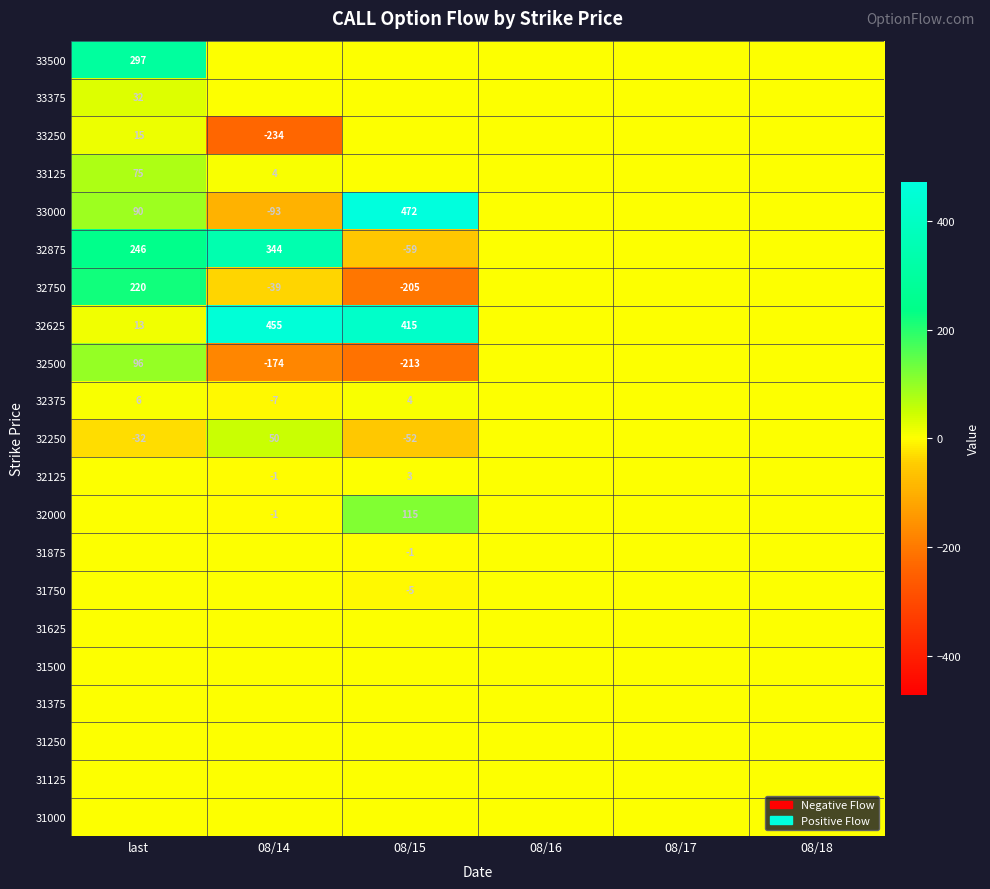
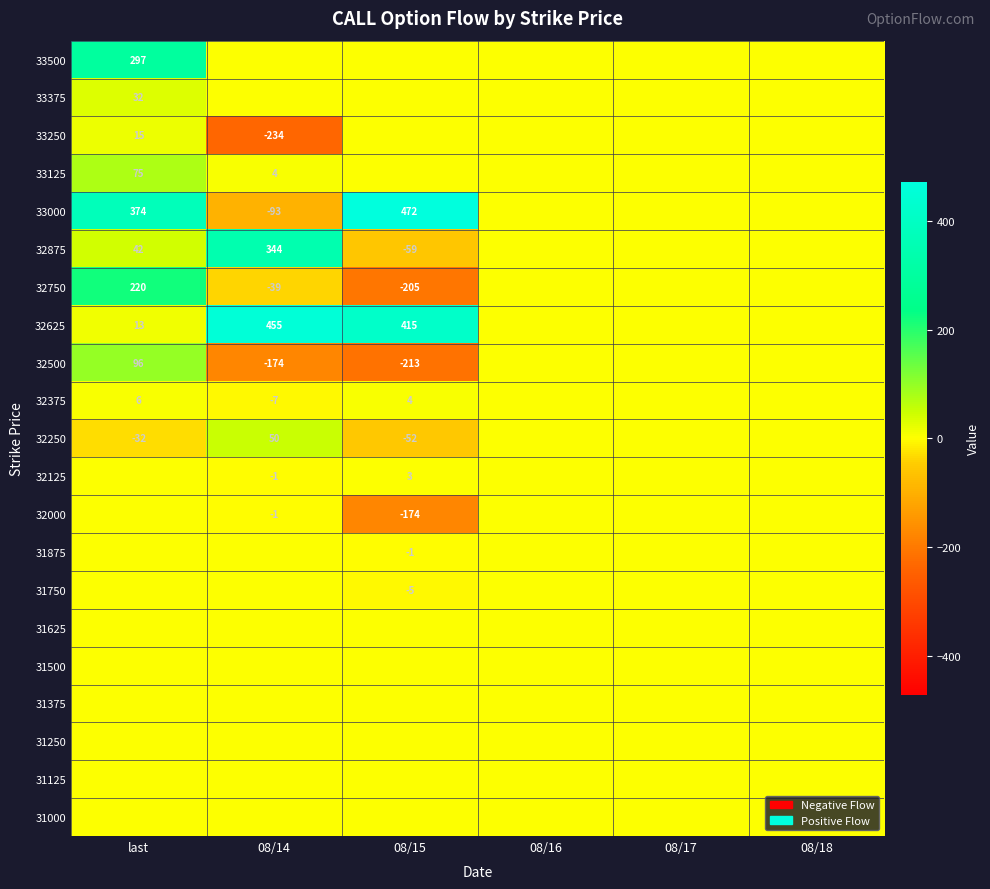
33000, last: 90 -> 374
32875, last: 246 -> 42
32000, 08/15: 115 -> -174
